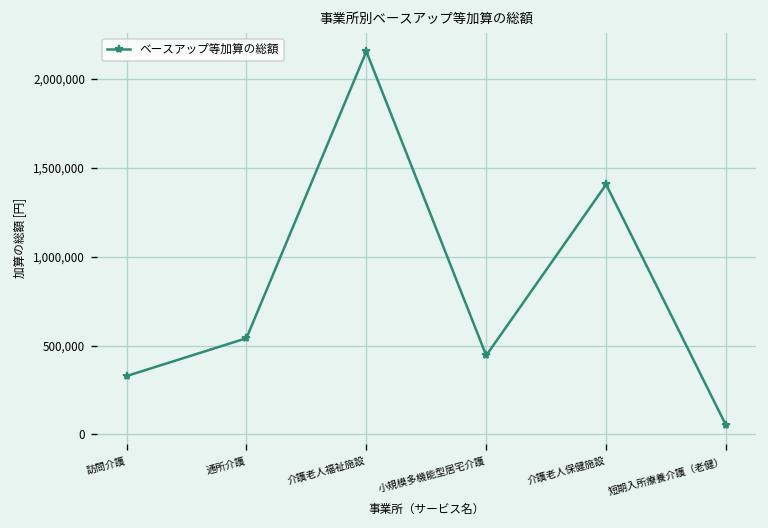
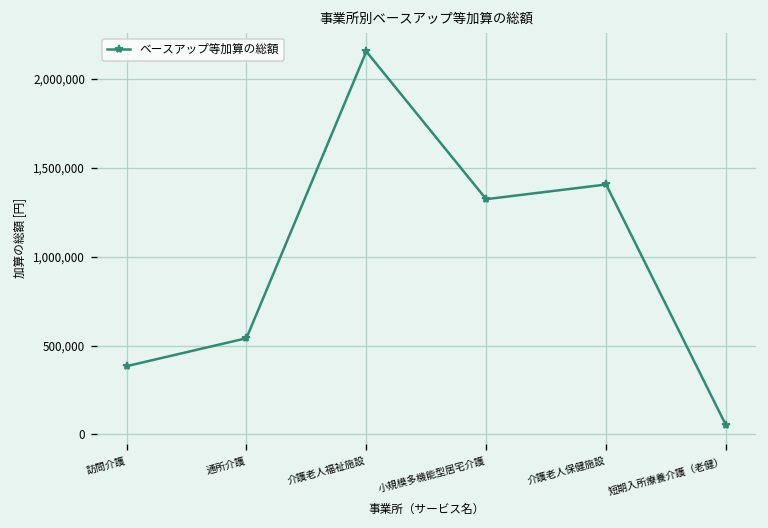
訪問介護: 330,000 -> 380,000
小規模多機能型居宅介護: 440,000 -> 1,320,000
